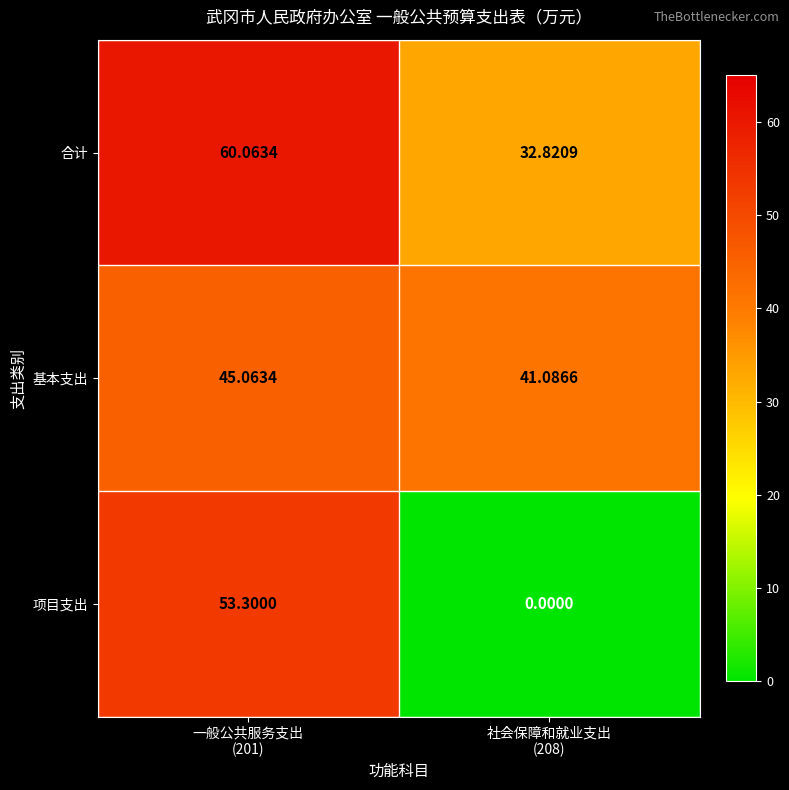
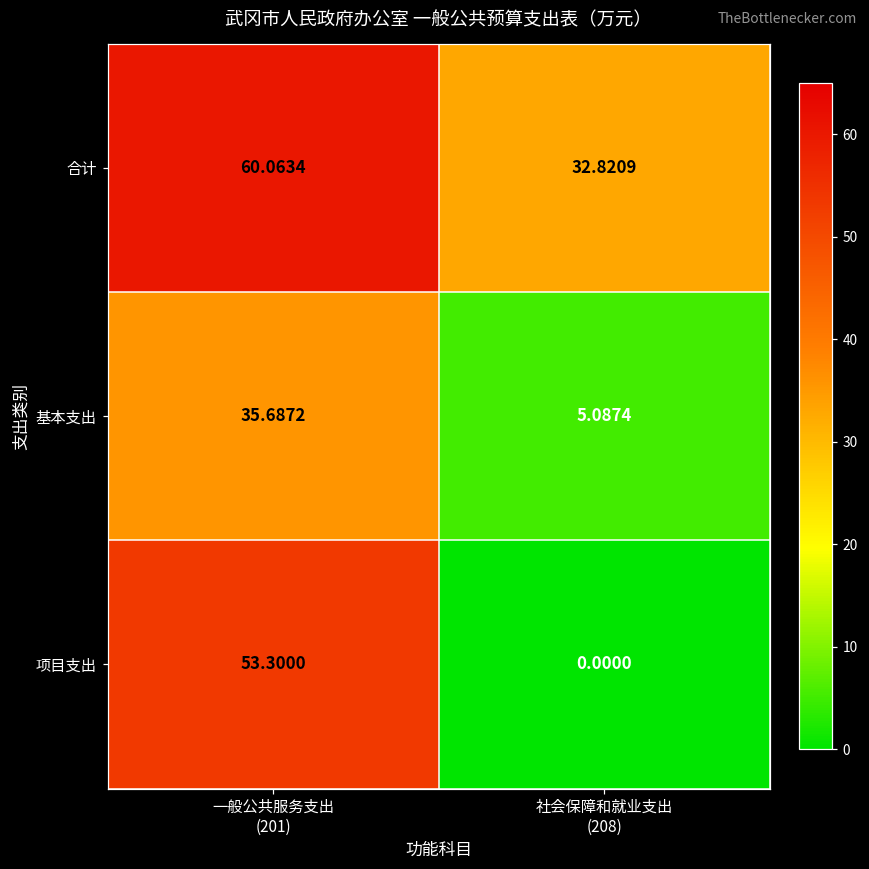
基本支出, 一般公共服务支出 (201): 45.0634 -> 35.6872
基本支出, 社会保障和就业支出 (208): 41.0866 -> 5.0874
